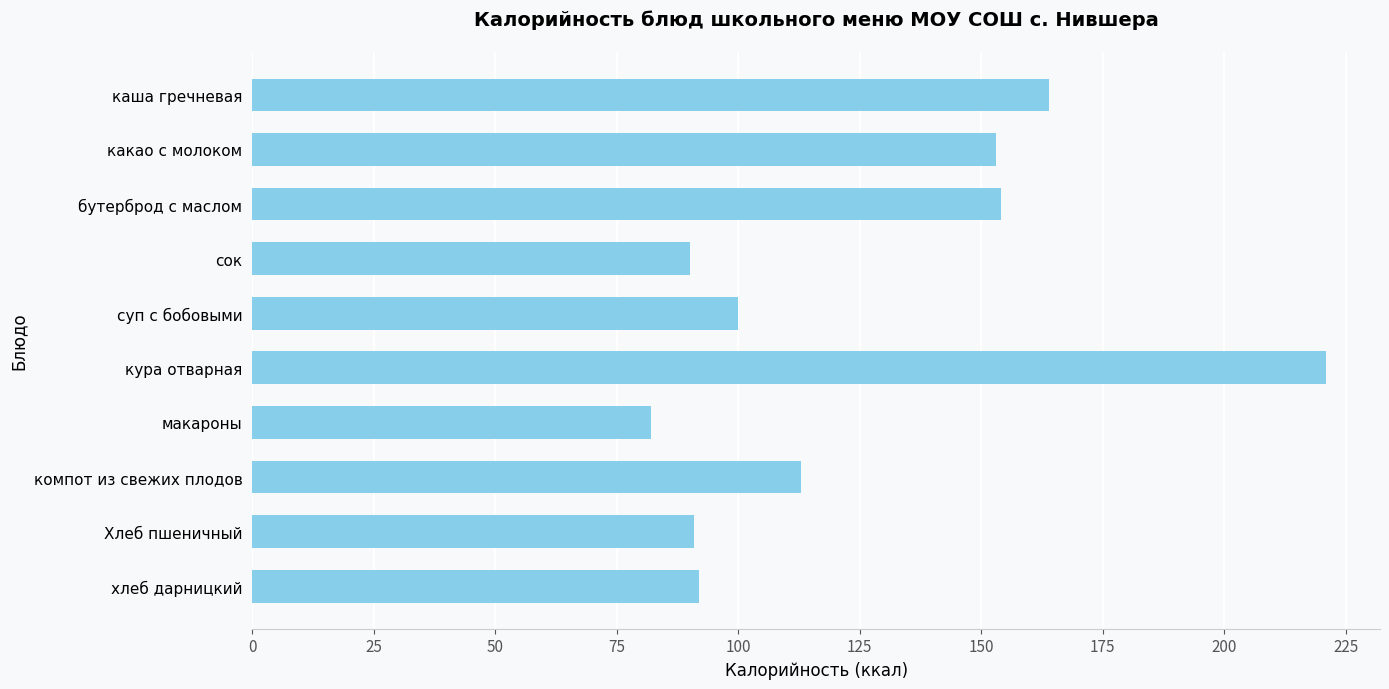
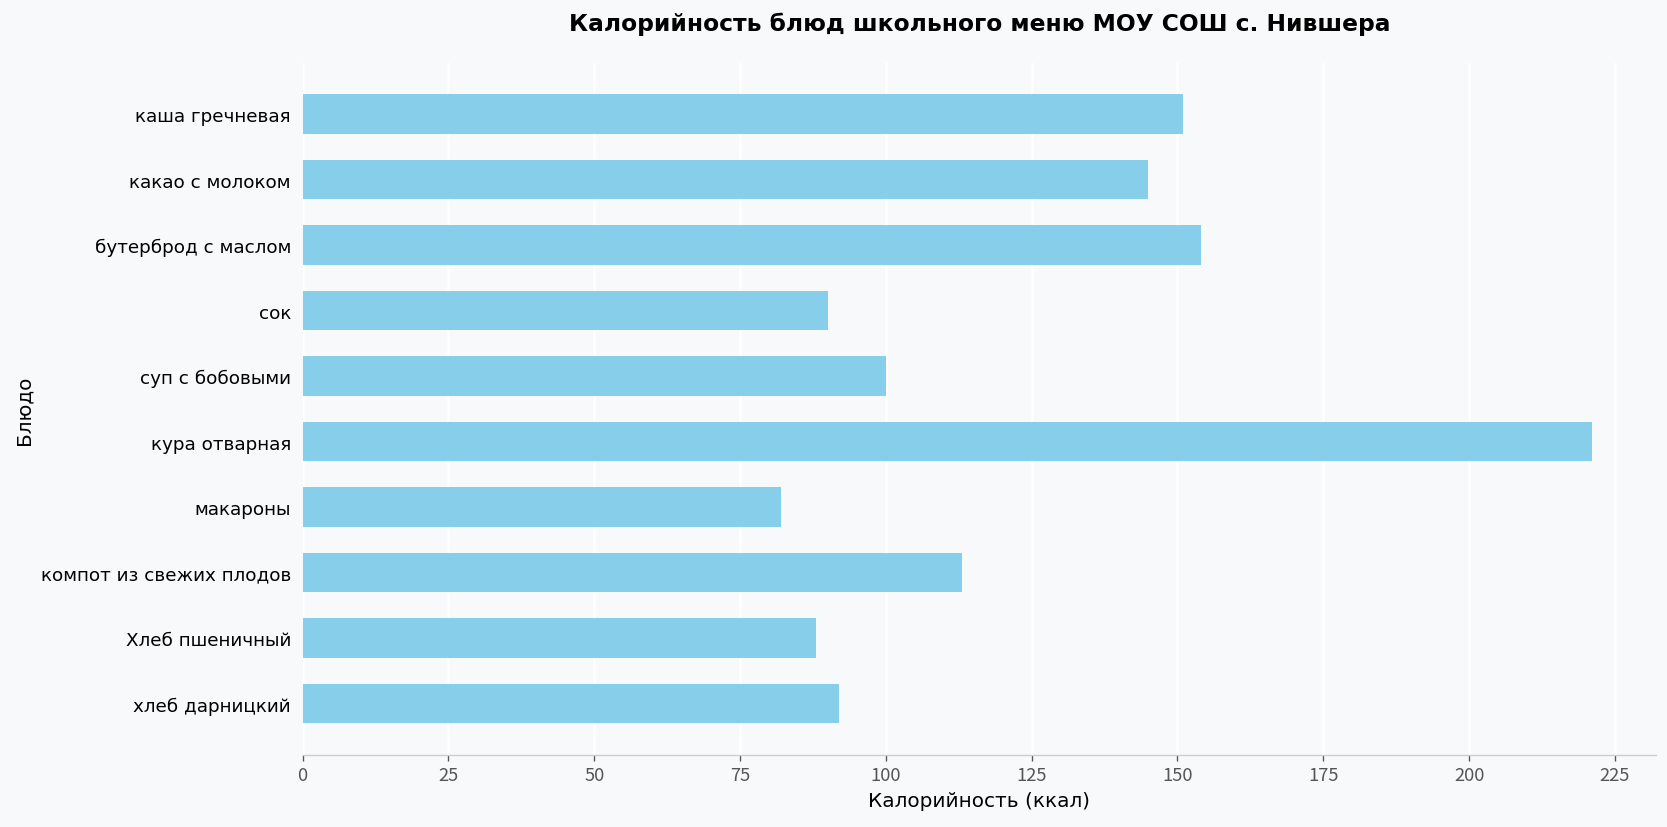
каша гречневая: 164 -> 151
какао с молоком: 153 -> 145
Хлеб пшеничный: 91 -> 88
